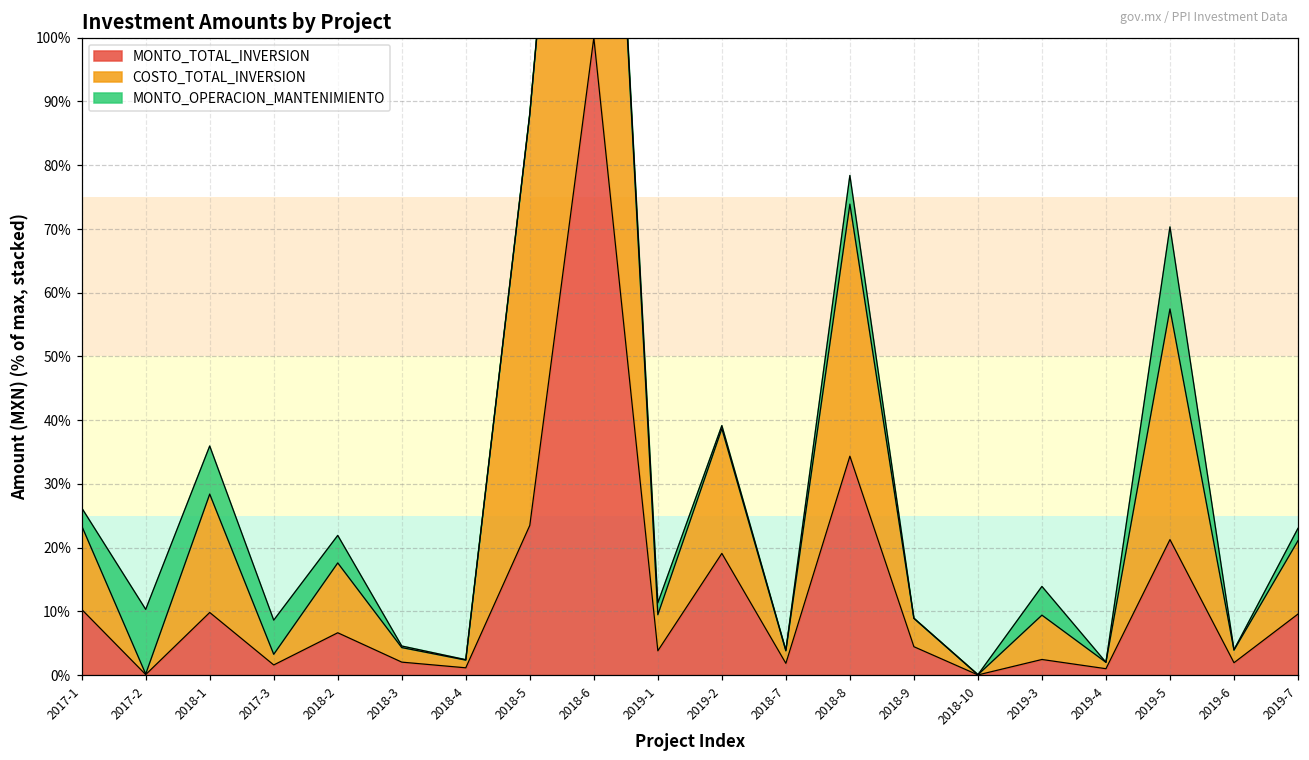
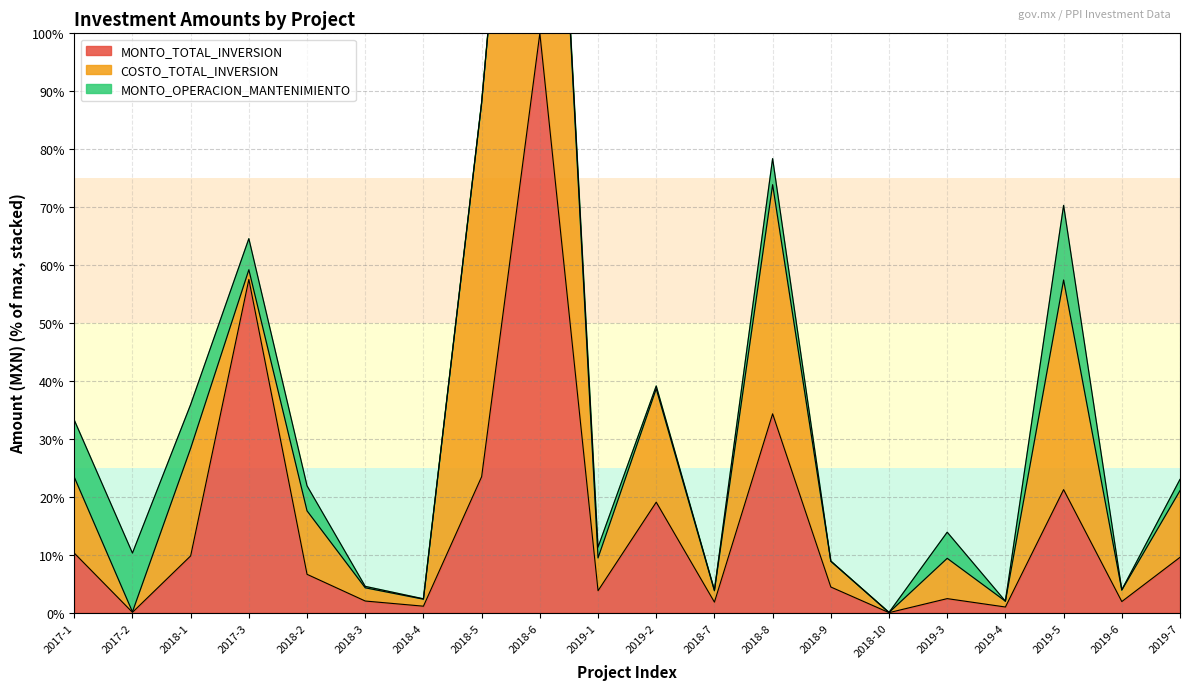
MONTO_OPERACION_MANTENIMIENTO, 2017-1: 3% -> 10%
MONTO_TOTAL_INVERSION, 2017-3: 2% -> 58%
